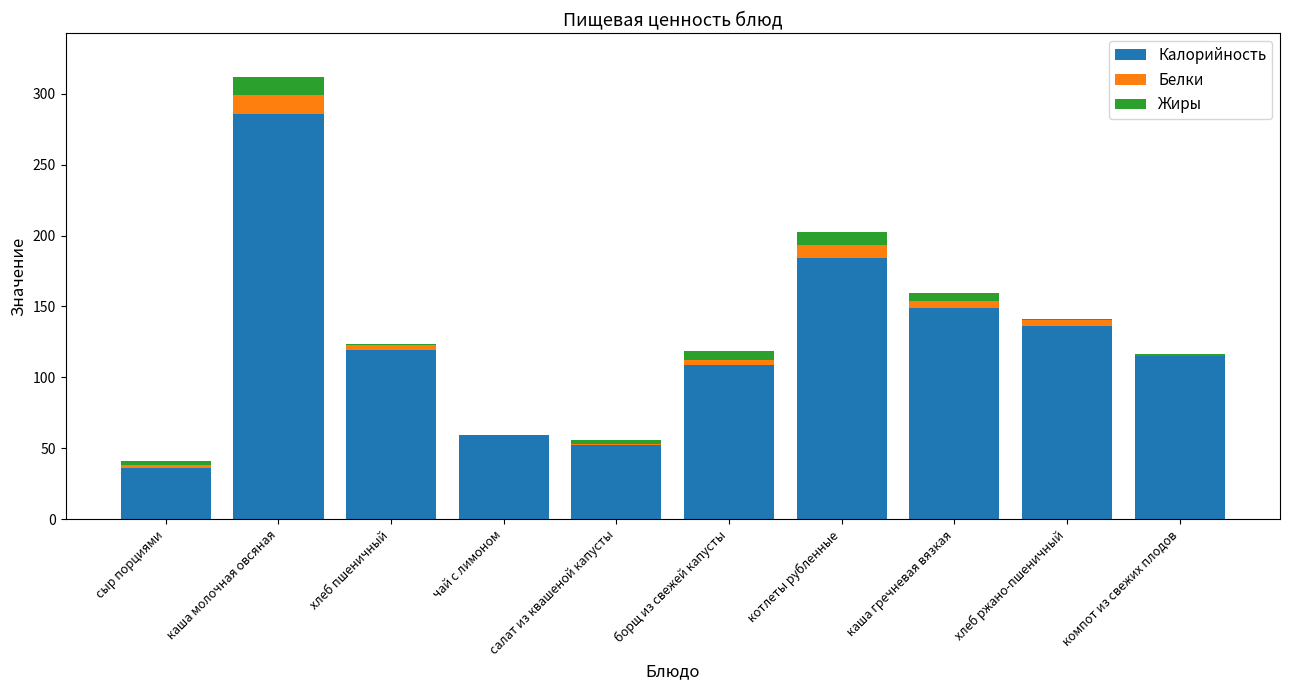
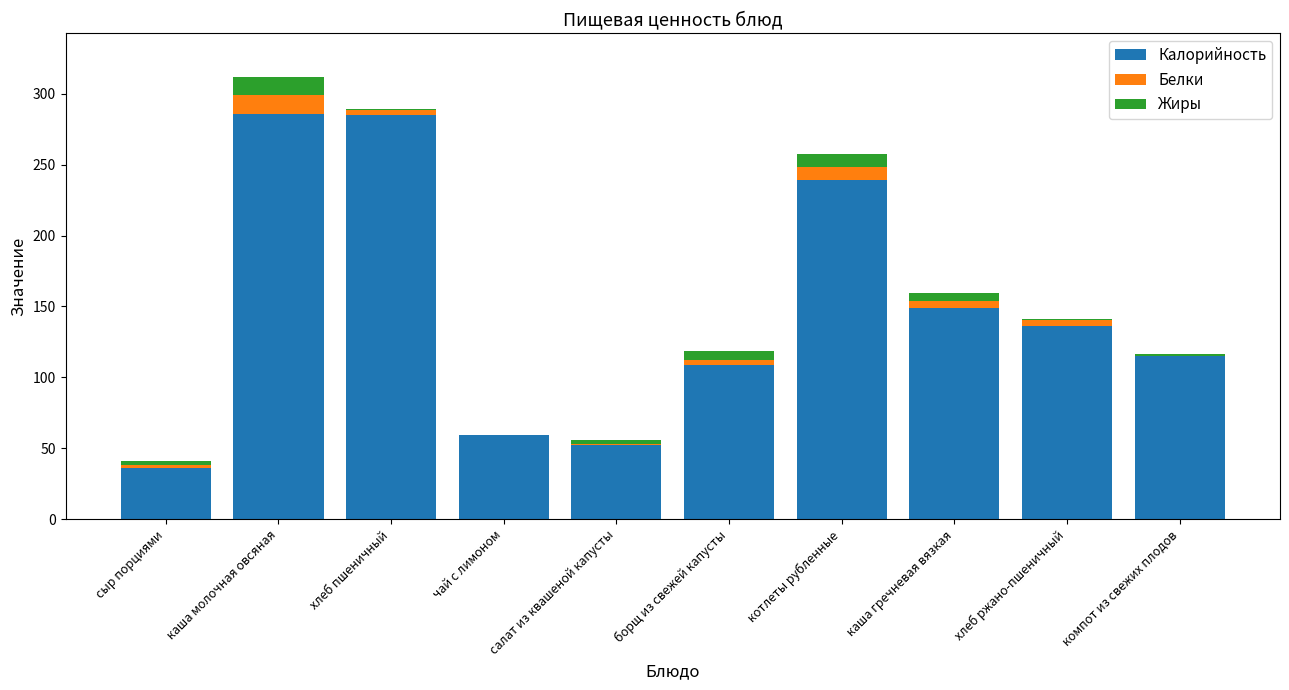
Калорийность, хлеб пшеничный: 119 -> 285
Калорийность, котлеты рубленные: 184 -> 239
